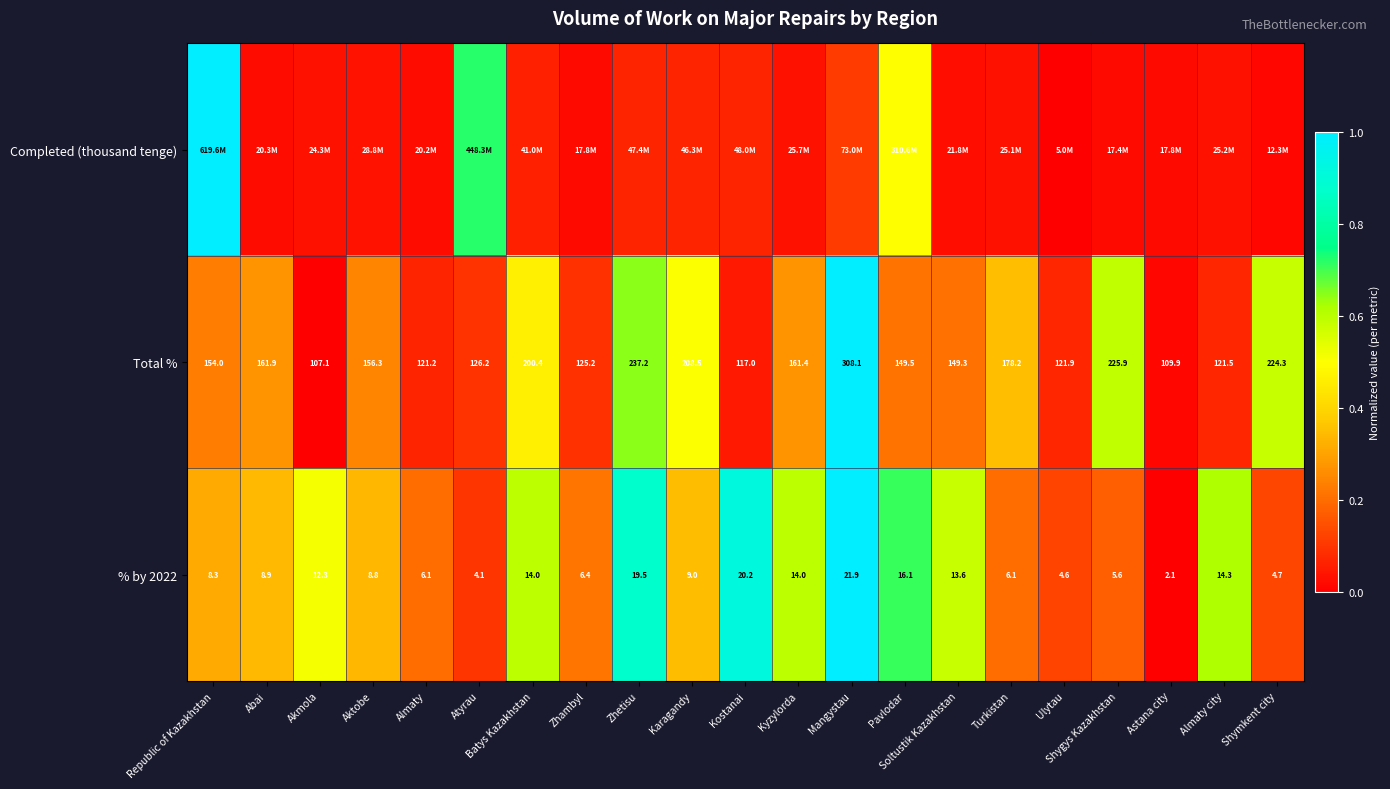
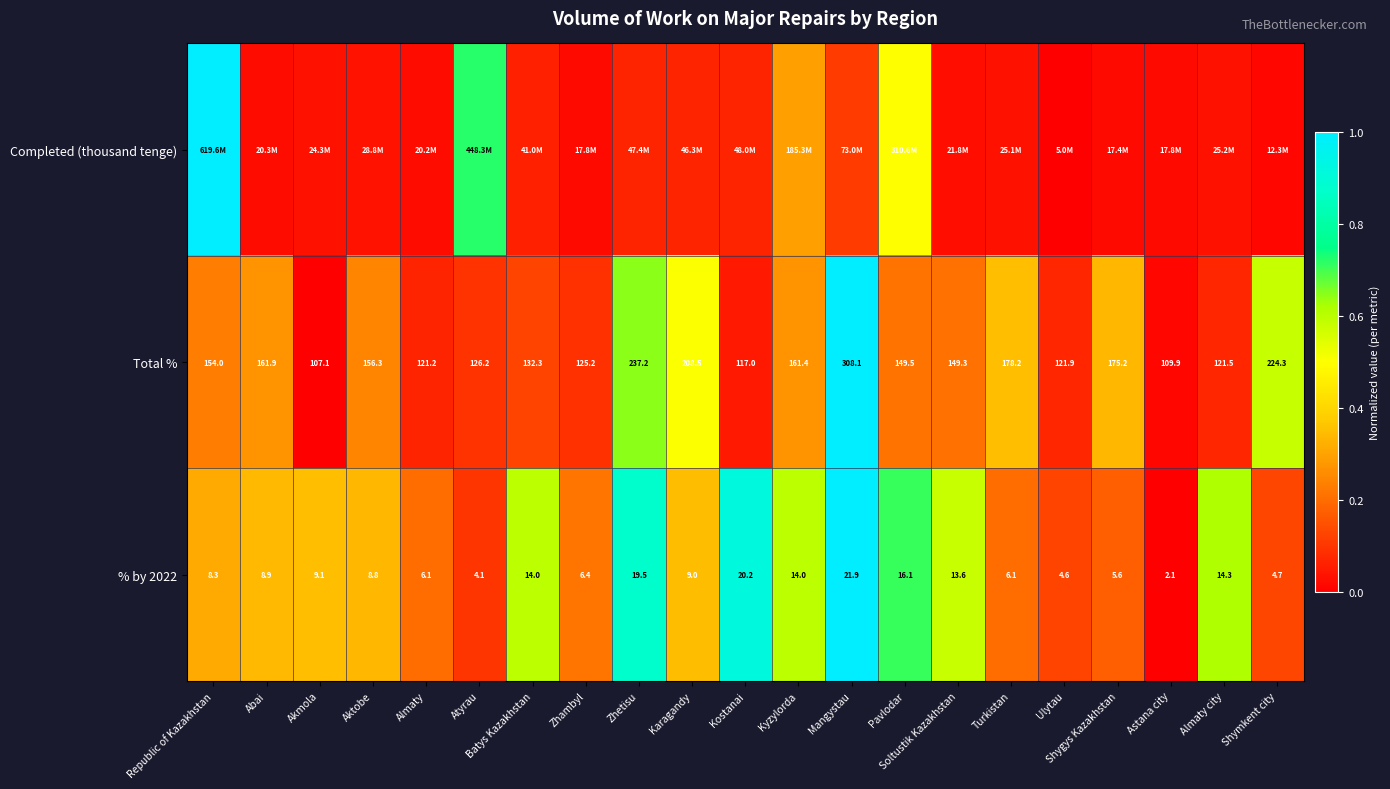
Completed (thousand tenge), Kyzylorda: 25.7M -> 185.3M
Total %, Batys Kazakhstan: 200.4 -> 132.3
Total %, Shygys Kazakhstan: 225.9 -> 175.2
% by 2022, Akmola: 12.3 -> 9.1
